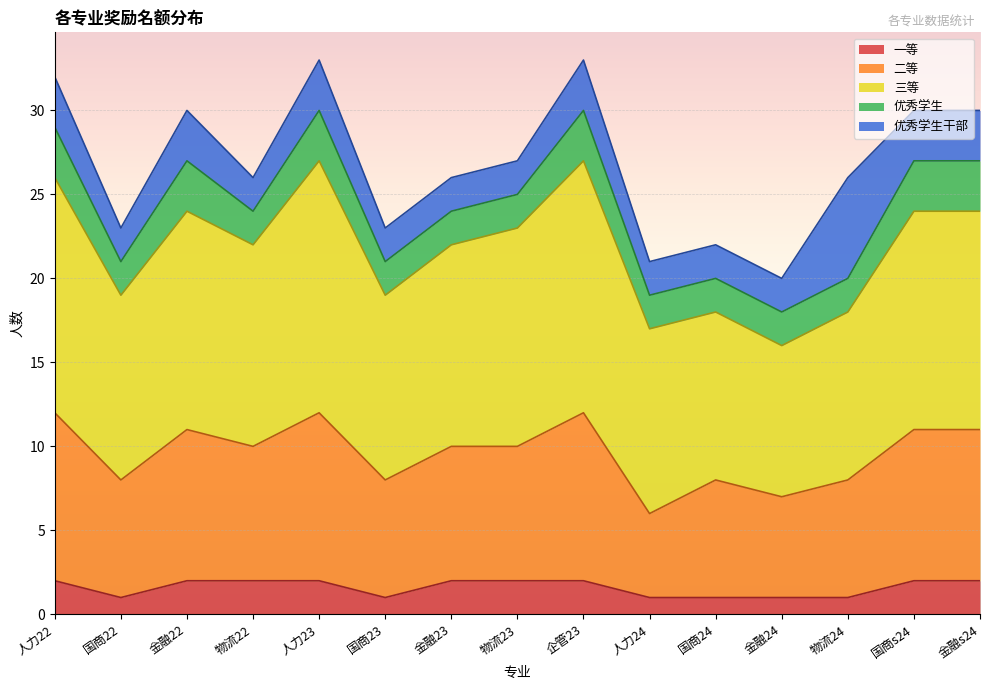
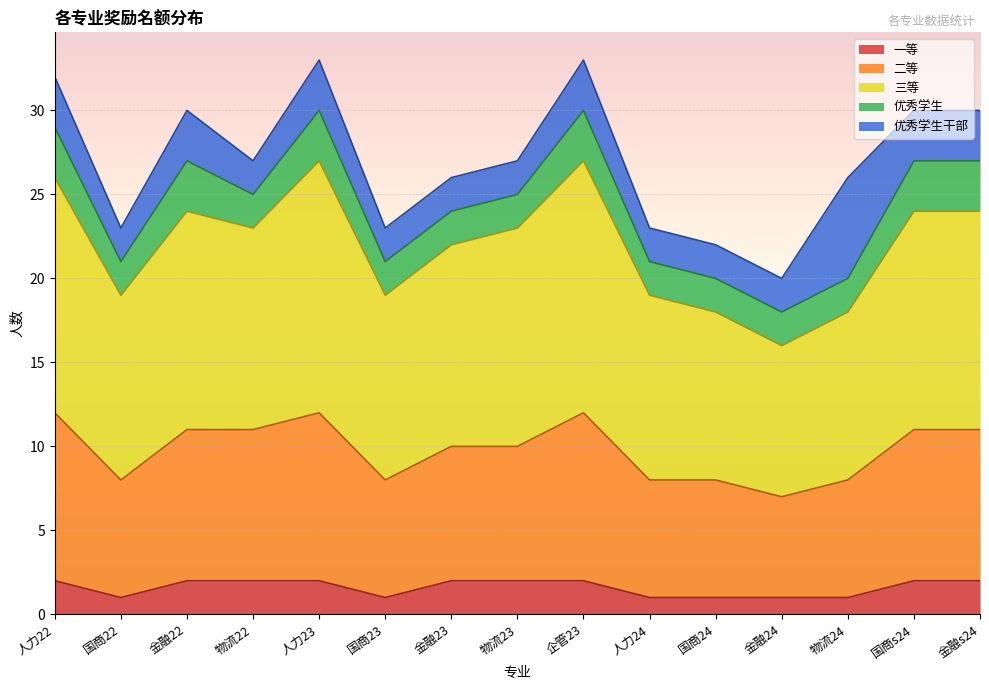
二等, 物流22: 8 -> 9
二等, 人力24: 5 -> 7
